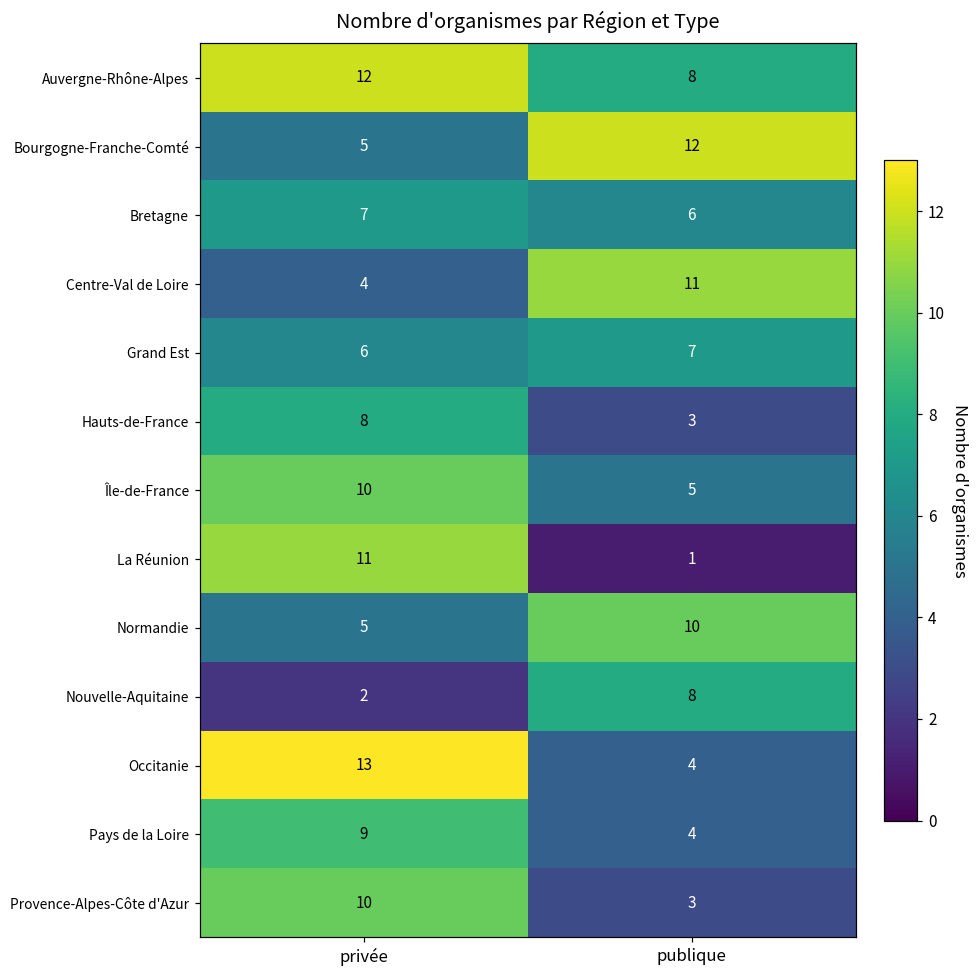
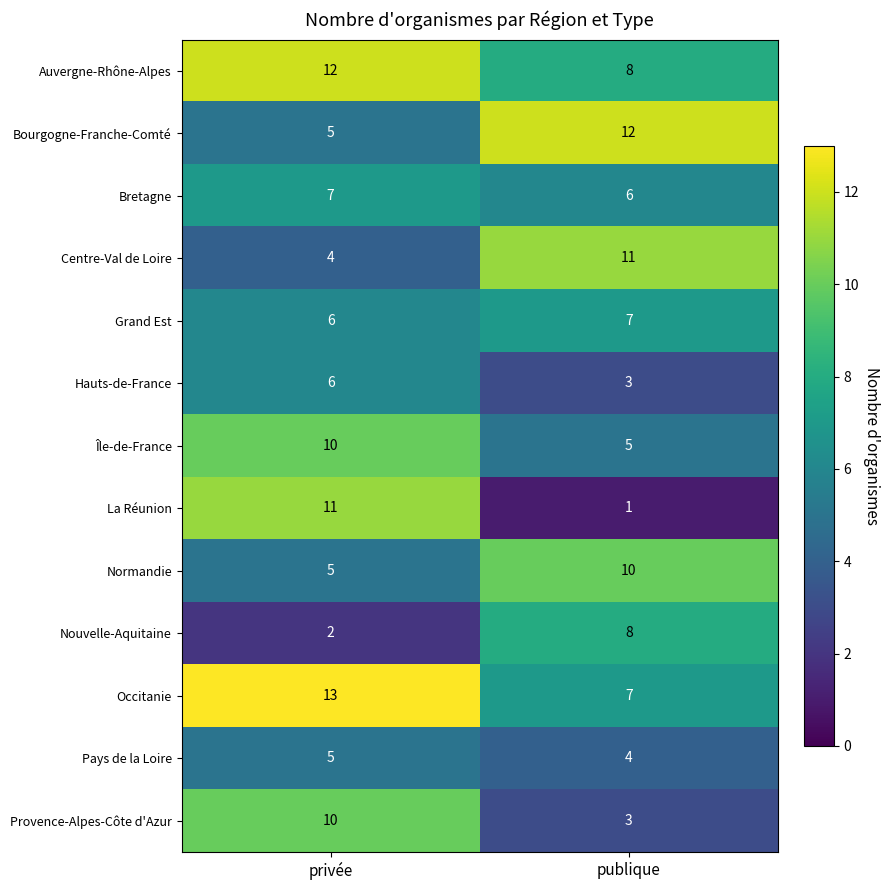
Hauts-de-France, privée: 8 -> 6
Occitanie, publique: 4 -> 7
Pays de la Loire, privée: 9 -> 5
